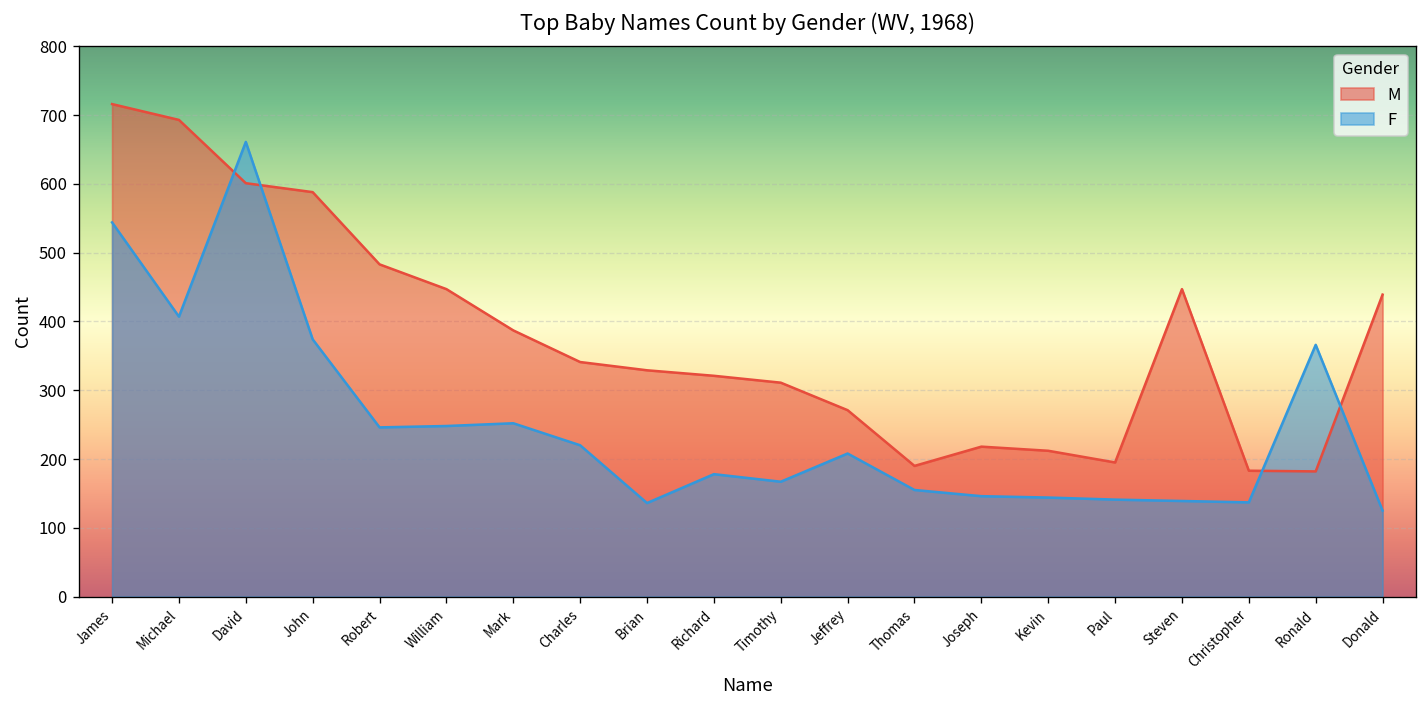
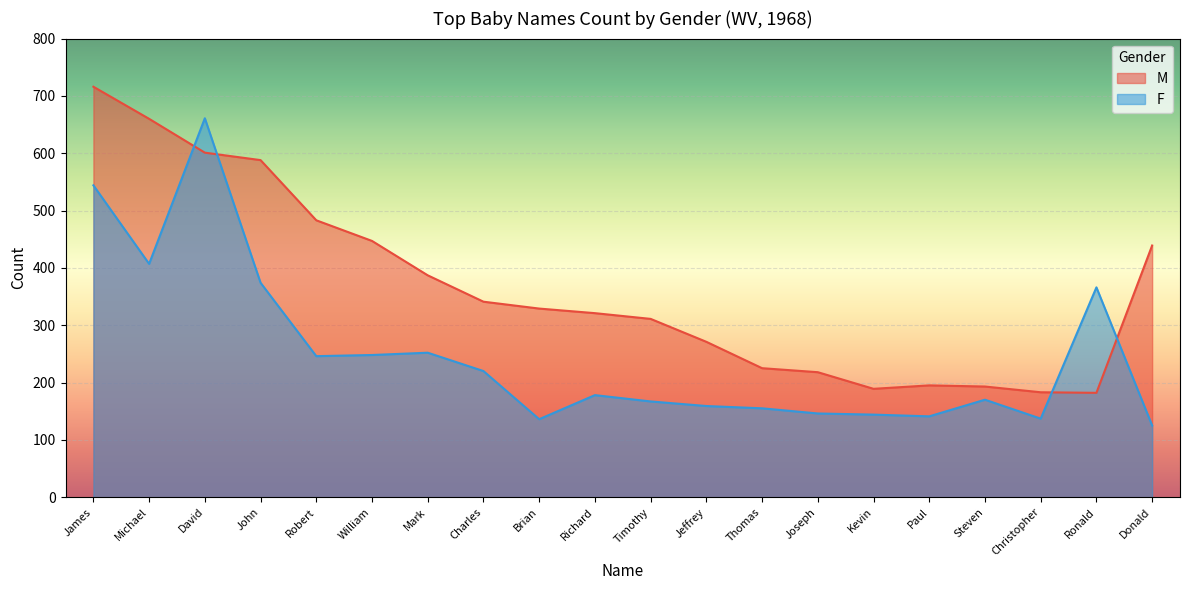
M, Michael: 690 -> 660
F, Jeffrey: 210 -> 160
M, Thomas: 190 -> 230
M, Kevin: 210 -> 190
M, Steven: 450 -> 190
F, Steven: 140 -> 170
